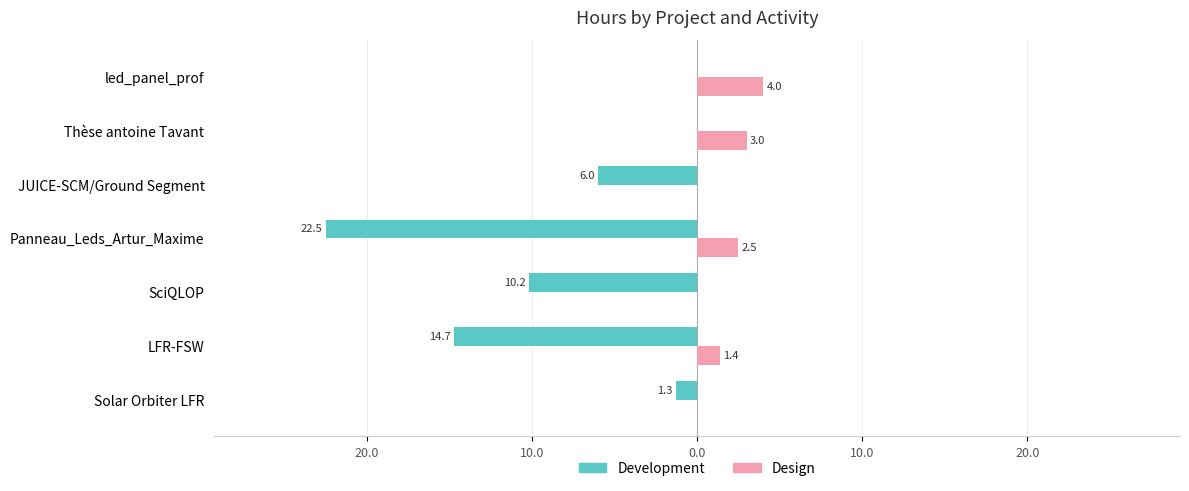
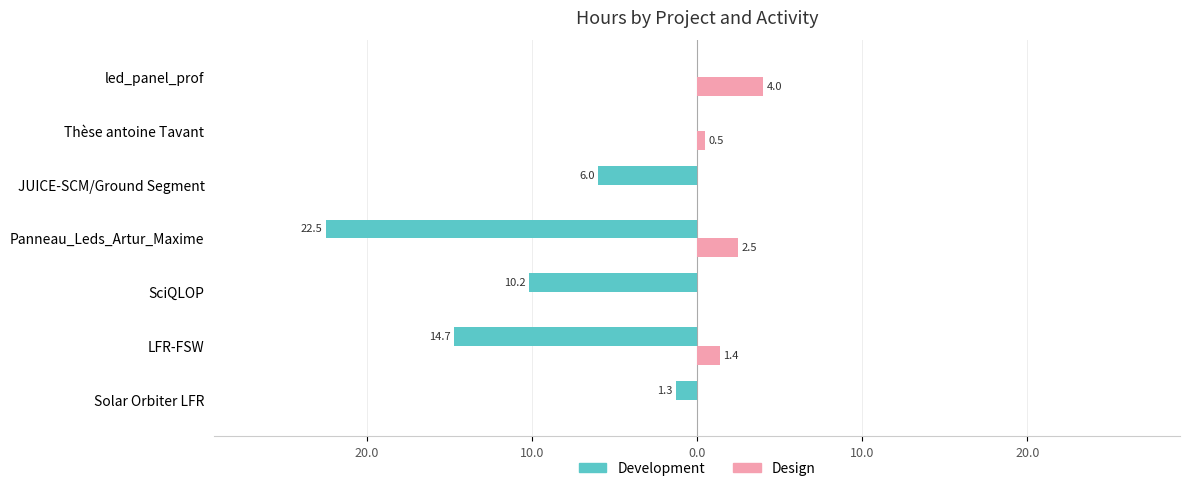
Design, Thèse antoine Tavant: 3.0 -> 0.5
